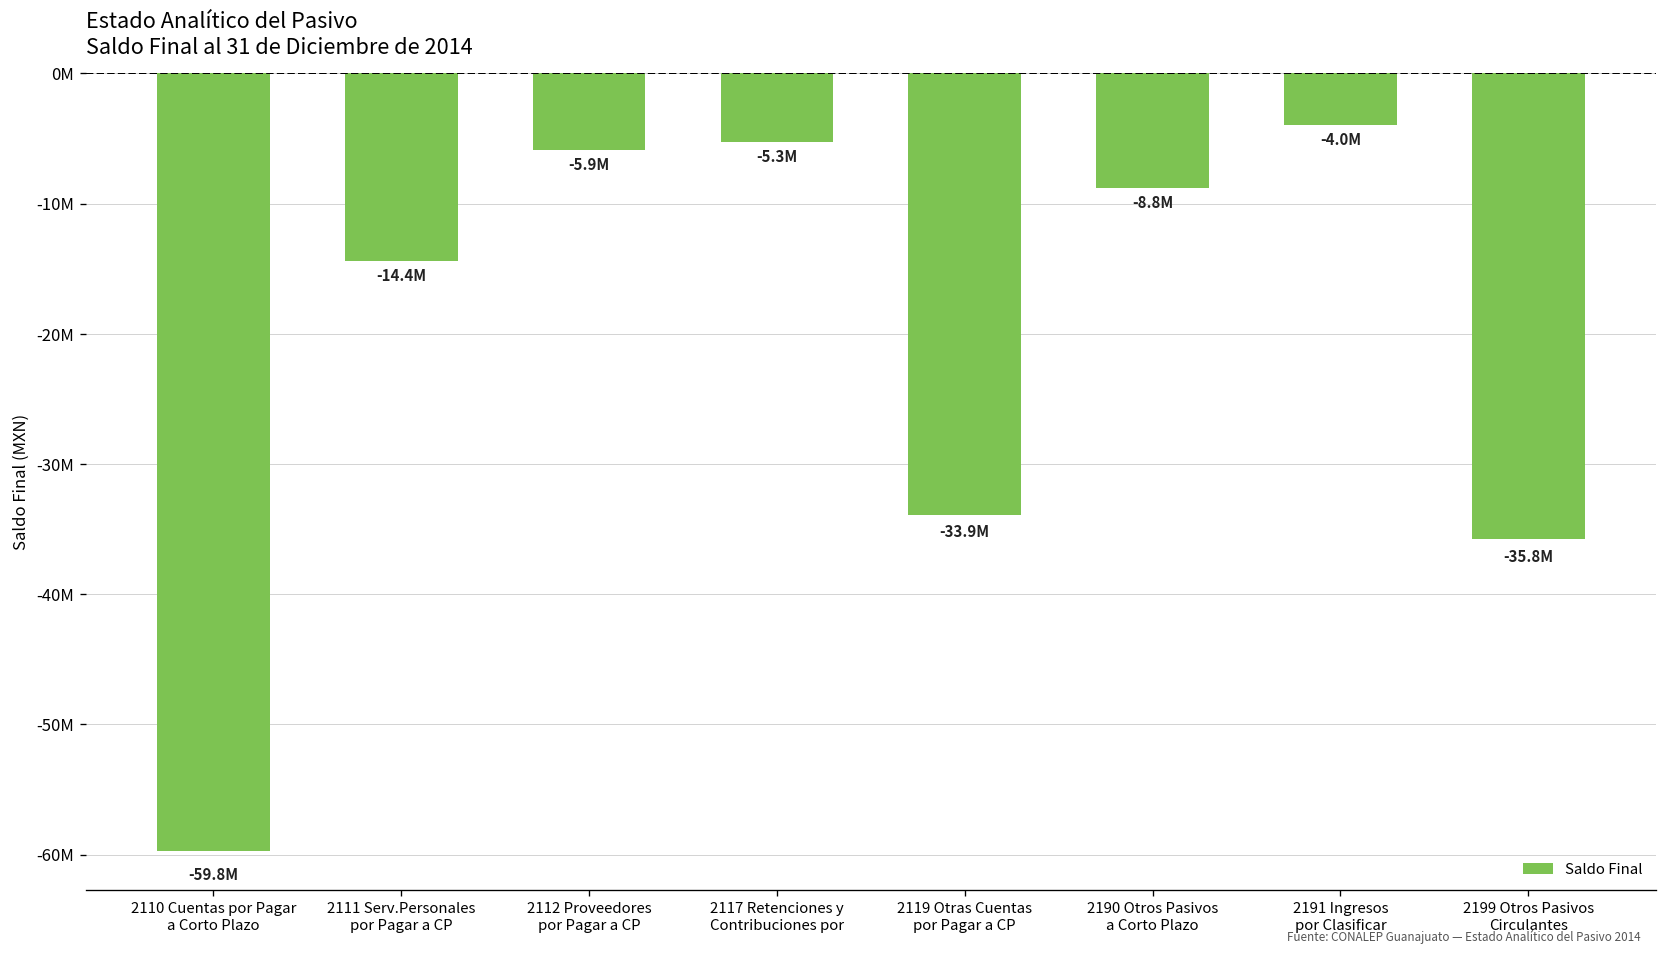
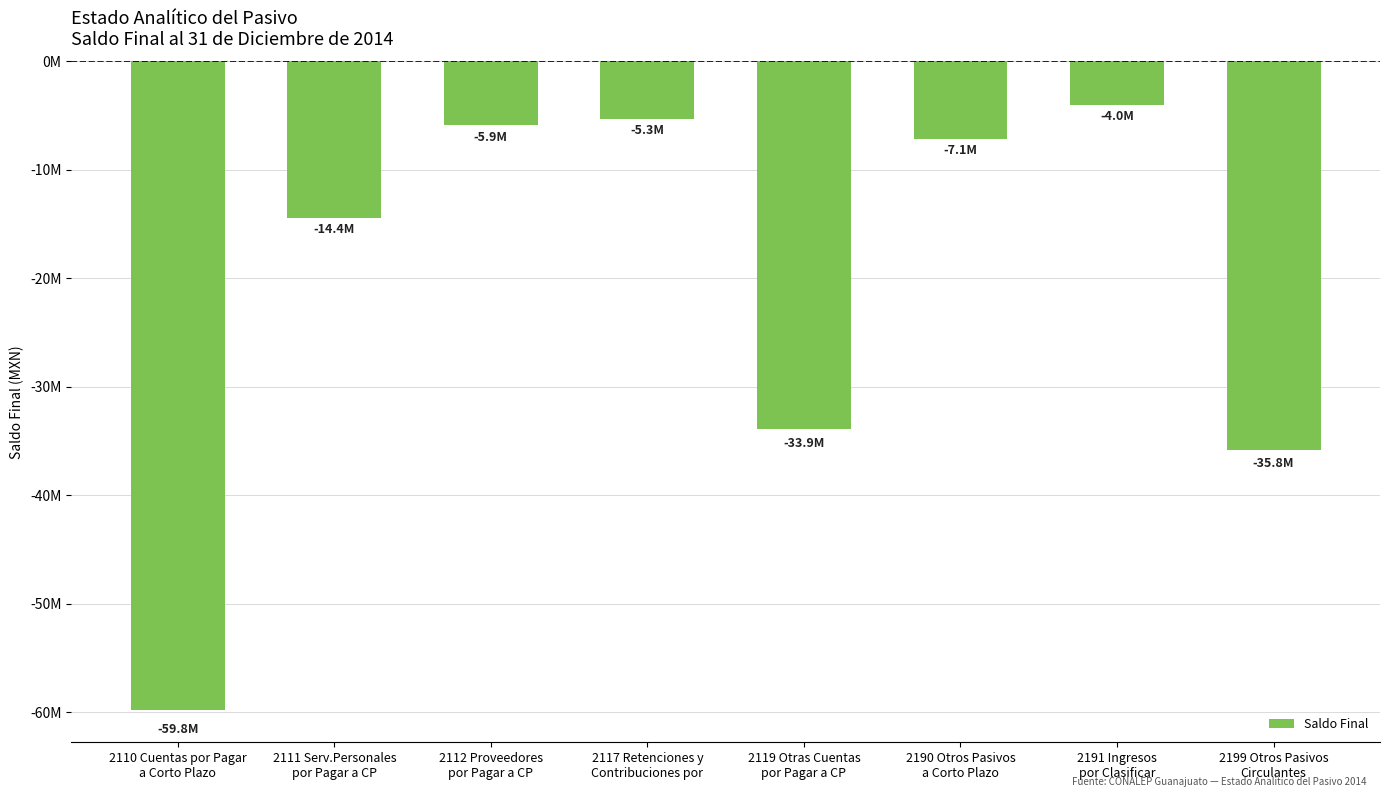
2190 Otros Pasivos a Corto Plazo: -8.8M -> -7.1M
